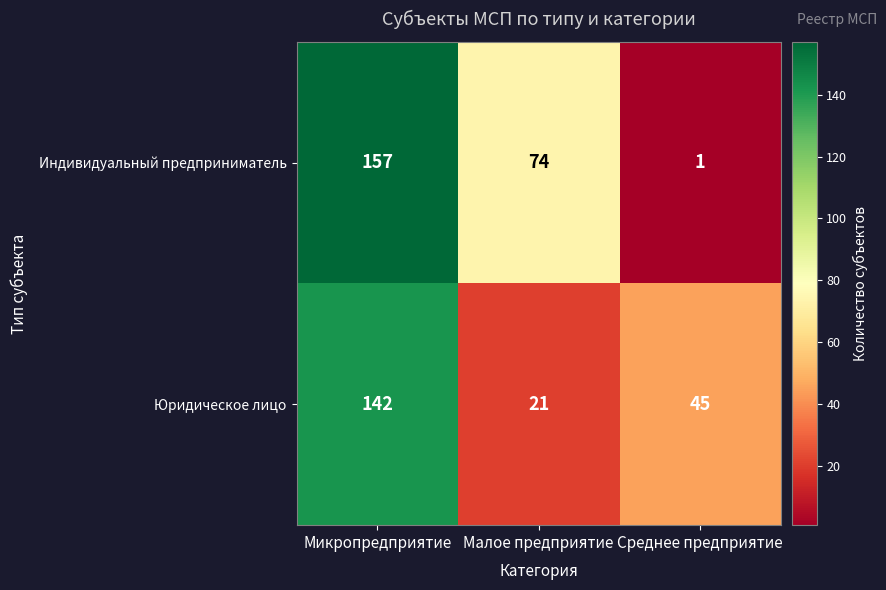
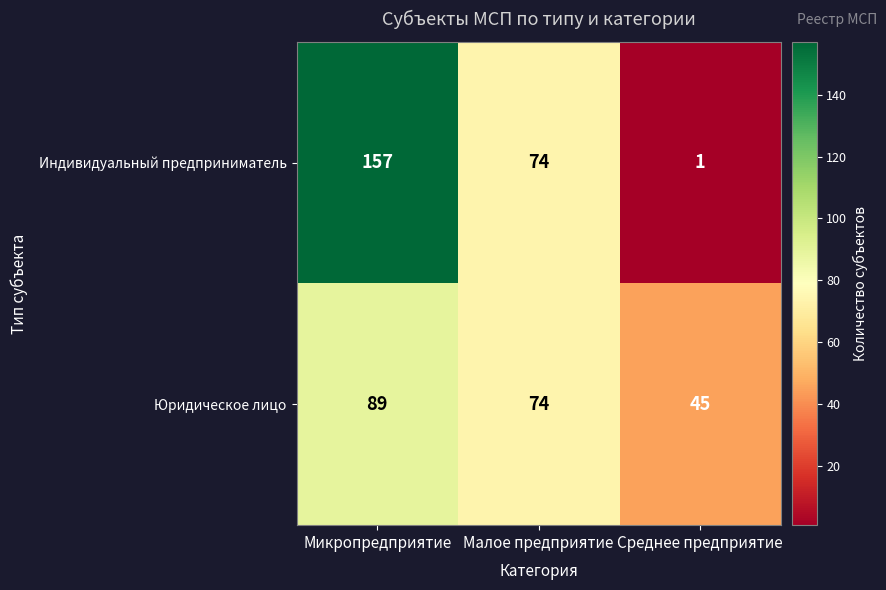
Юридическое лицо, Микропредприятие: 142 -> 89
Юридическое лицо, Малое предприятие: 21 -> 74
